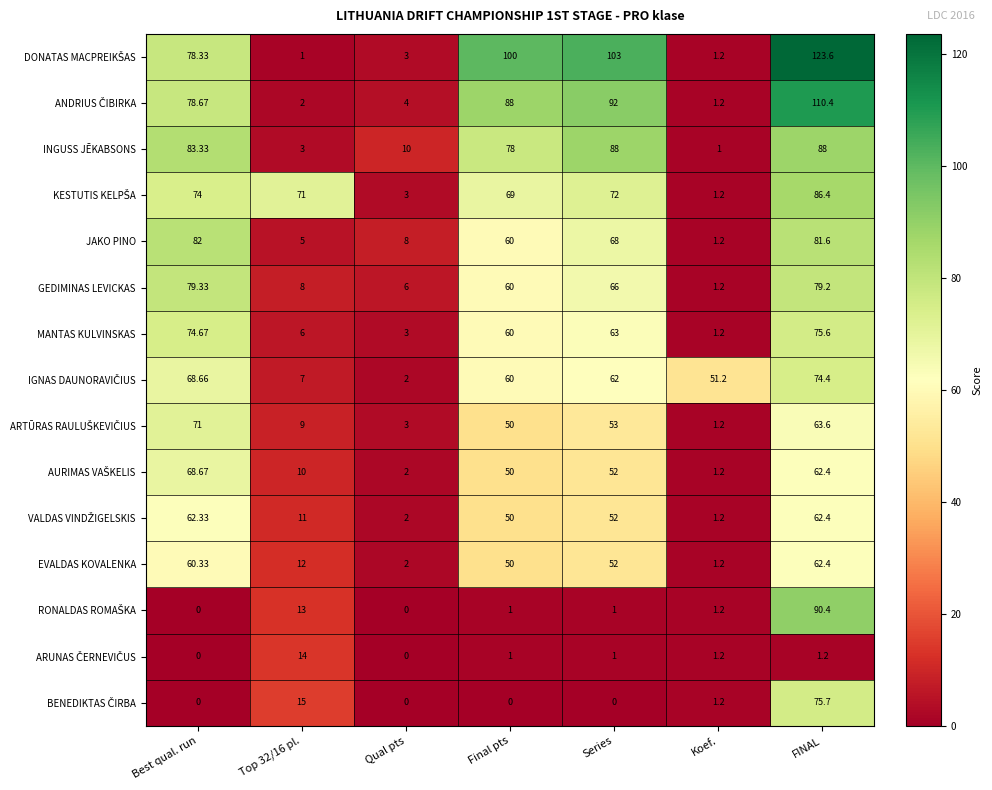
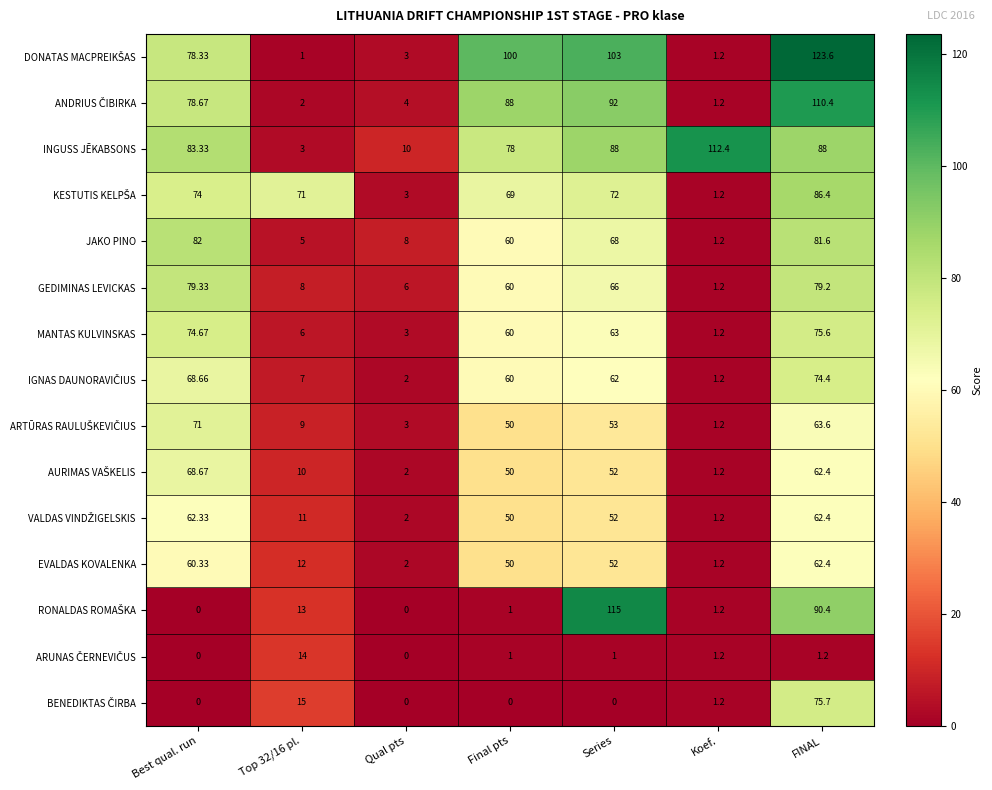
INGUSS JĒKABSONS, Koef.: 1 -> 112.4
IGNAS DAUNORAVIČIUS, Koef.: 51.2 -> 1.2
RONALDAS ROMAŠKA, Series: 1 -> 115
